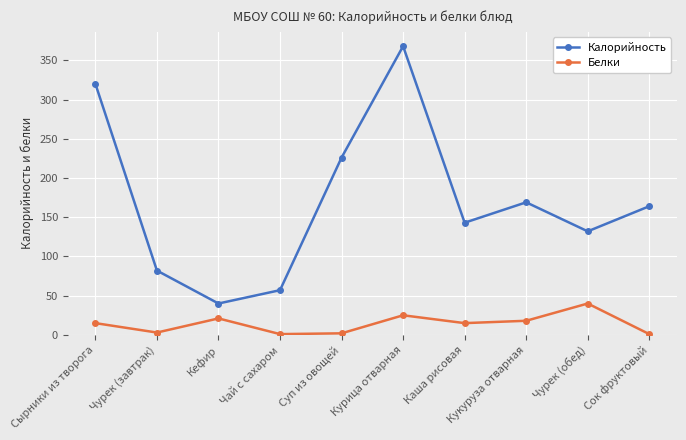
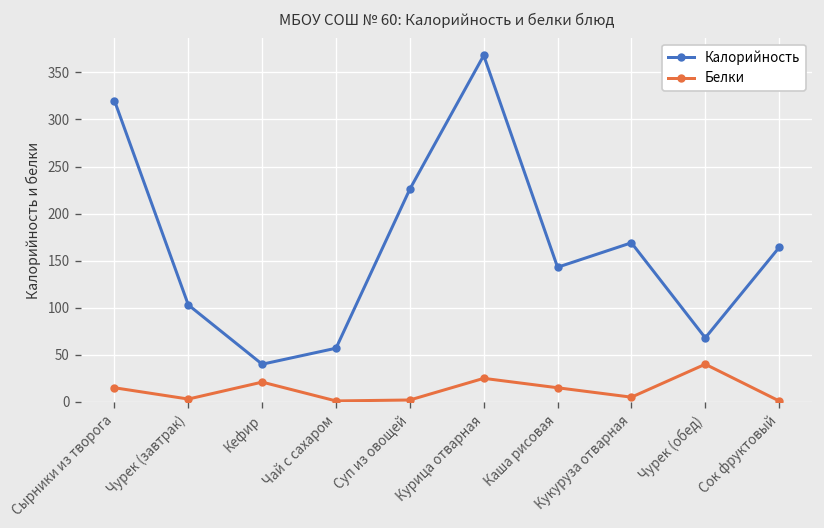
Калорийность, Чурек (завтрак): 80 -> 100
Белки, Кукуруза отварная: 20 -> 10
Калорийность, Чурек (обед): 130 -> 70
